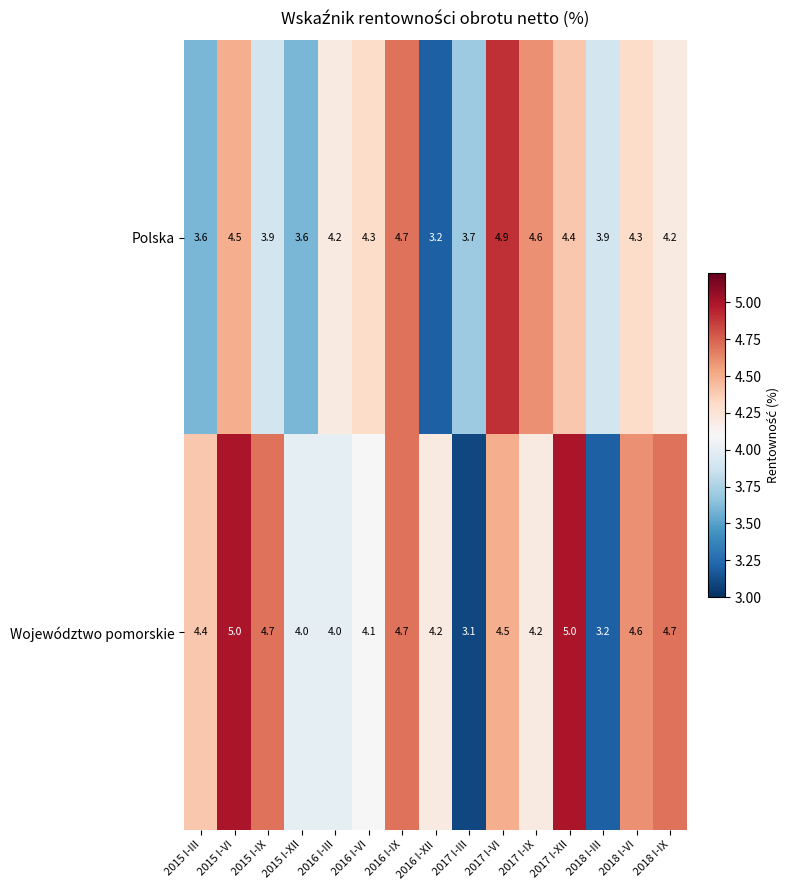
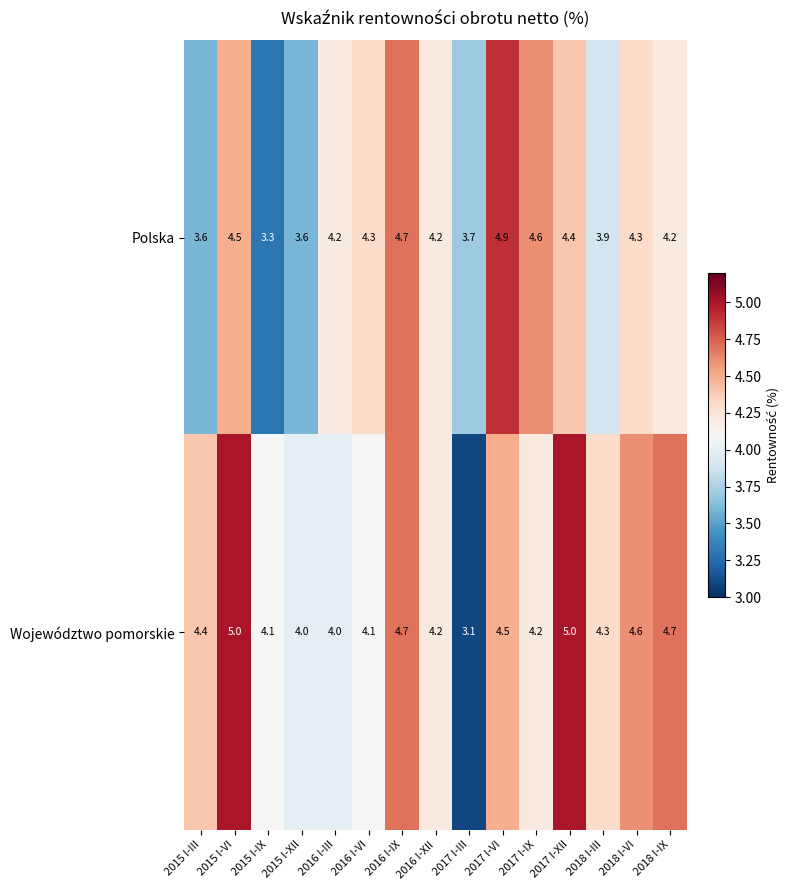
Polska, 2015 I-IX: 3.9 -> 3.3
Polska, 2016 I-XII: 3.2 -> 4.2
Województwo pomorskie, 2015 I-IX: 4.7 -> 4.1
Województwo pomorskie, 2018 I-III: 3.2 -> 4.3
